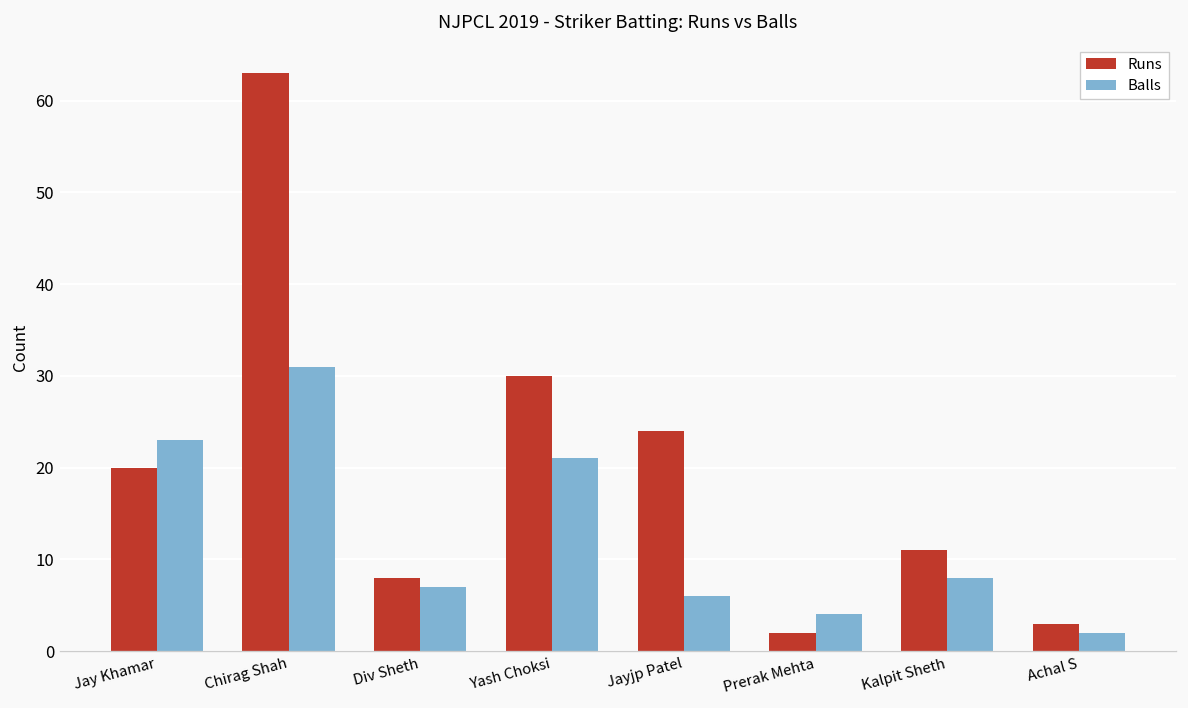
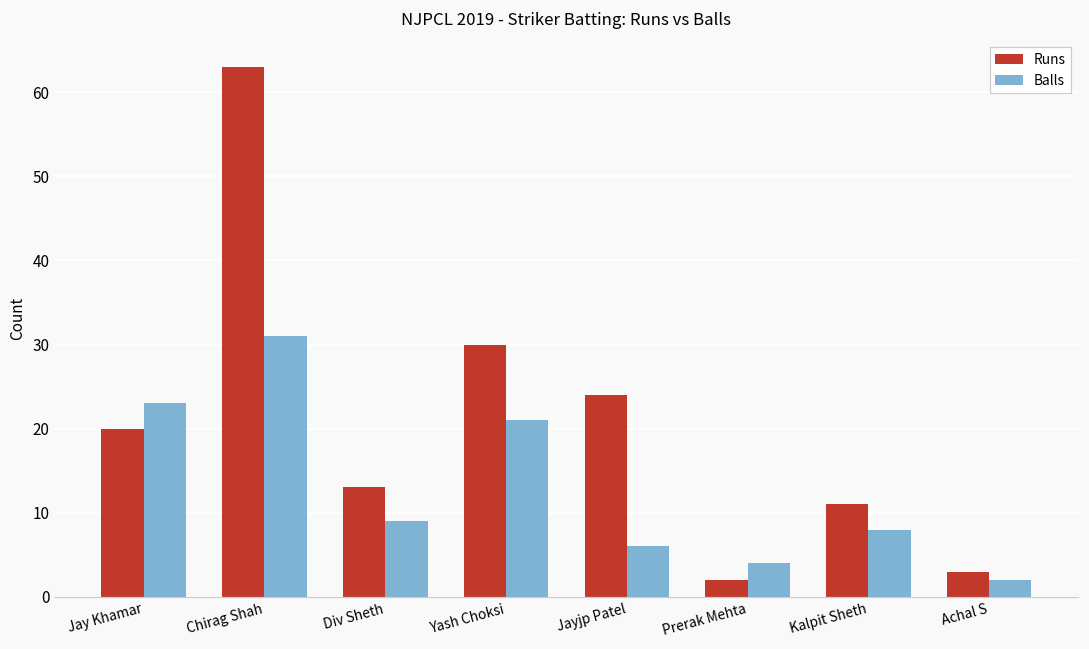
Runs, Div Sheth: 8 -> 13
Balls, Div Sheth: 7 -> 9
